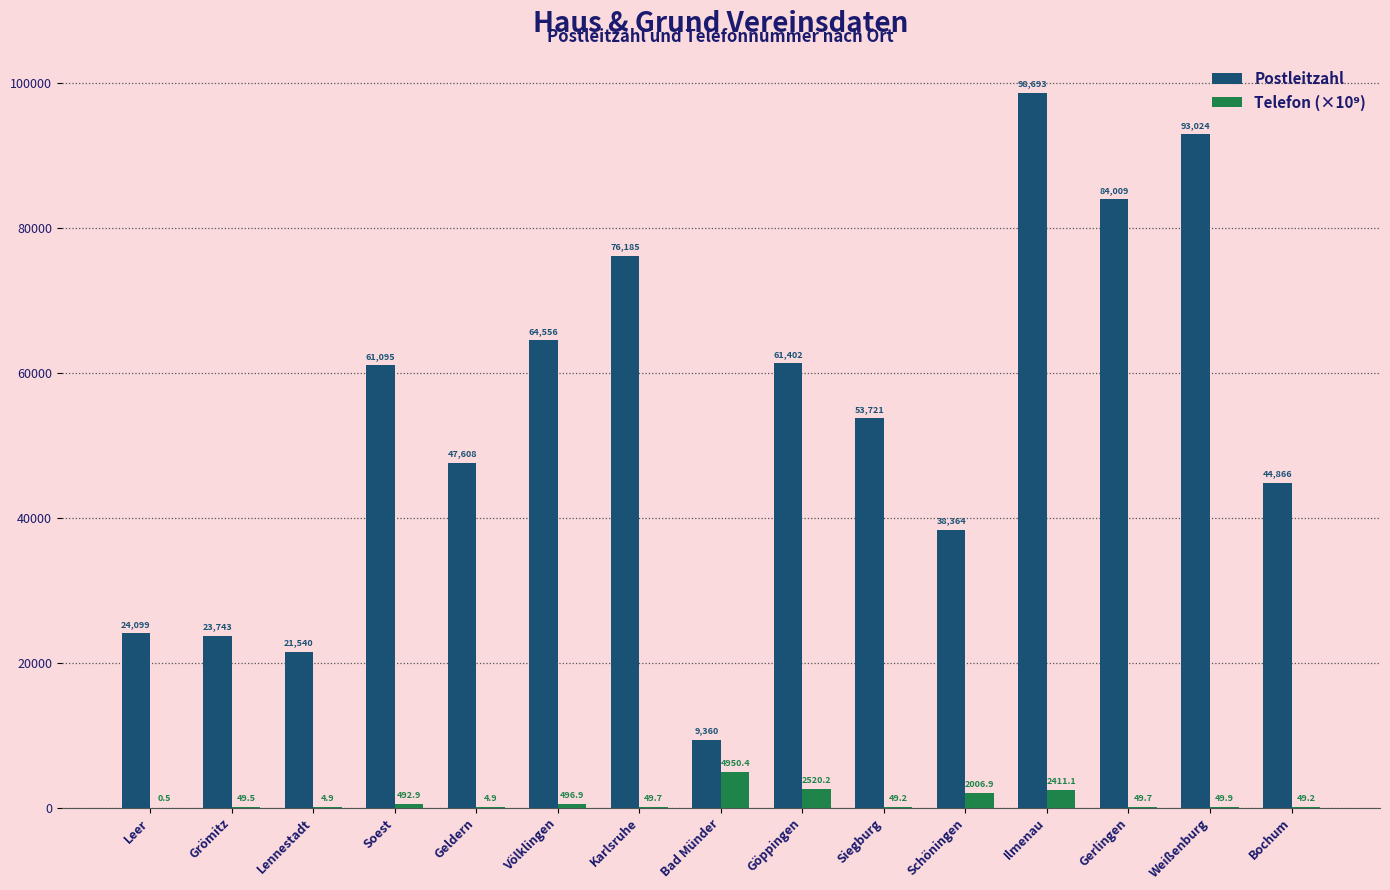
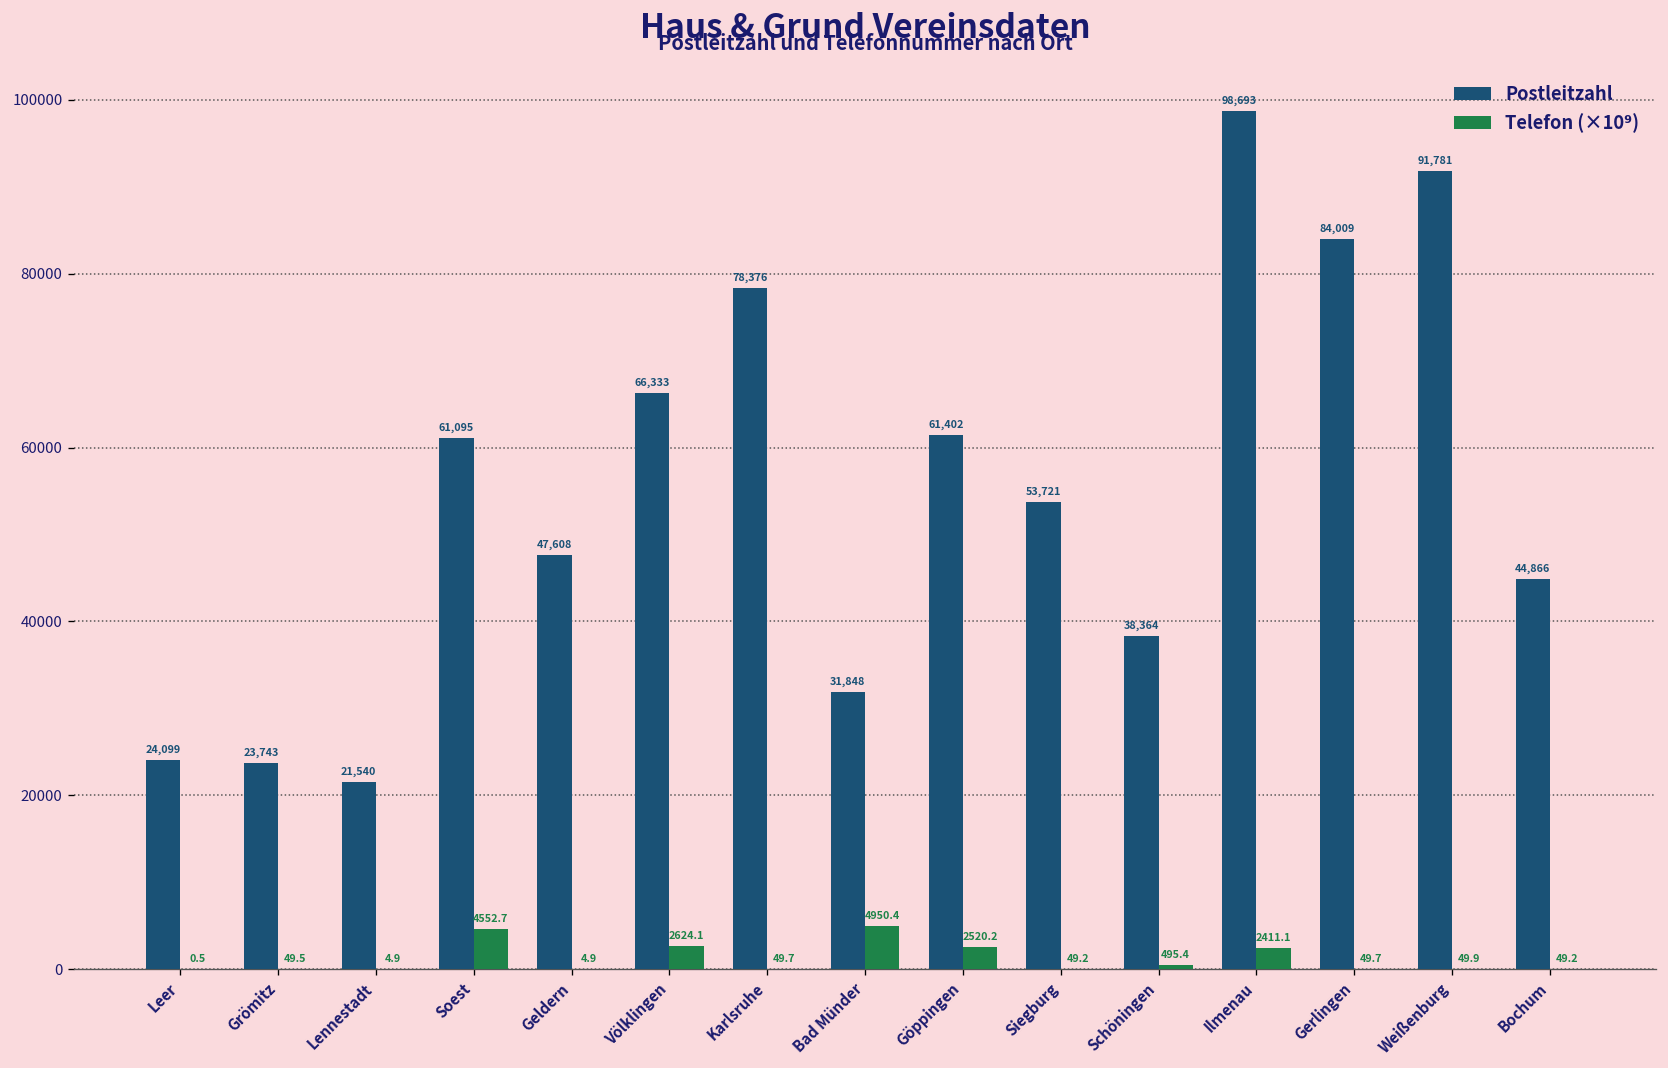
Telefon (×10⁹), Soest: 492.9 -> 4552.7
Postleitzahl, Völklingen: 64,556 -> 66,333
Telefon (×10⁹), Völklingen: 496.9 -> 2624.1
Postleitzahl, Karlsruhe: 76,185 -> 78,376
Postleitzahl, Bad Münder: 9,360 -> 31,848
Telefon (×10⁹), Schöningen: 2006.9 -> 495.4
Postleitzahl, Weißenburg: 93,024 -> 91,781
